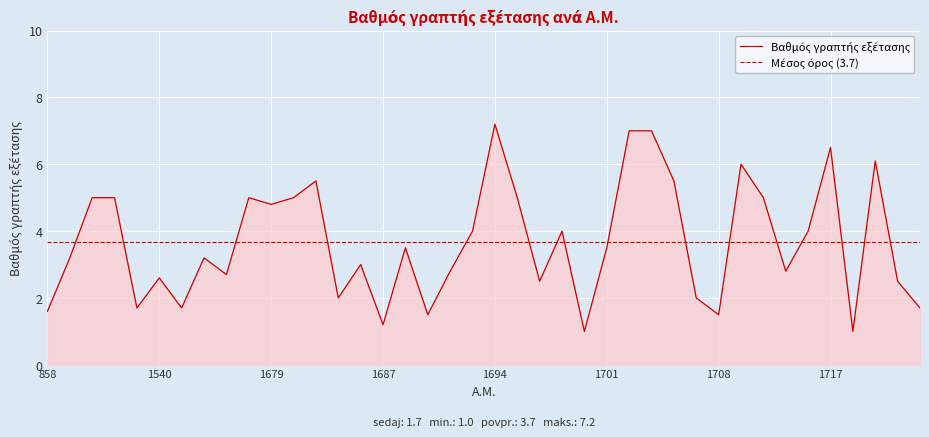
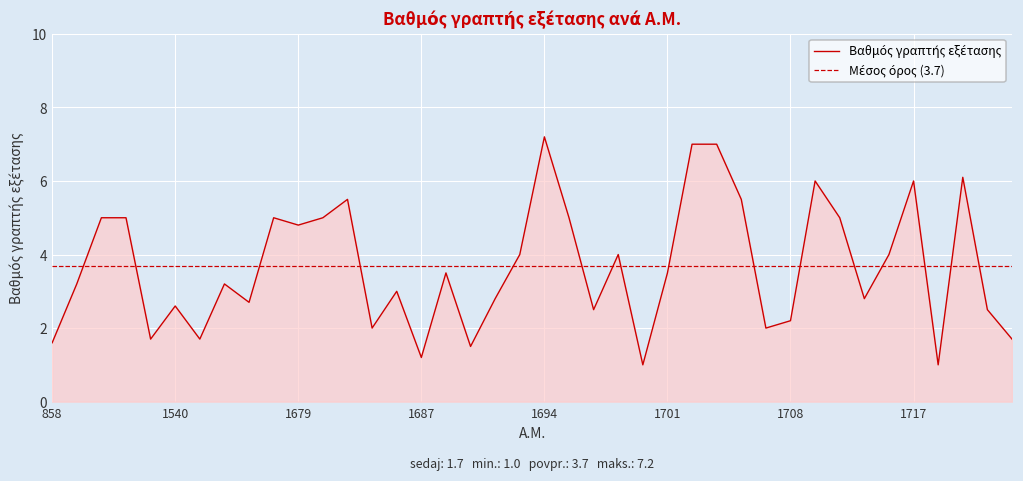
1708: 1.5 -> 2.2
1717: 6.5 -> 6.0
